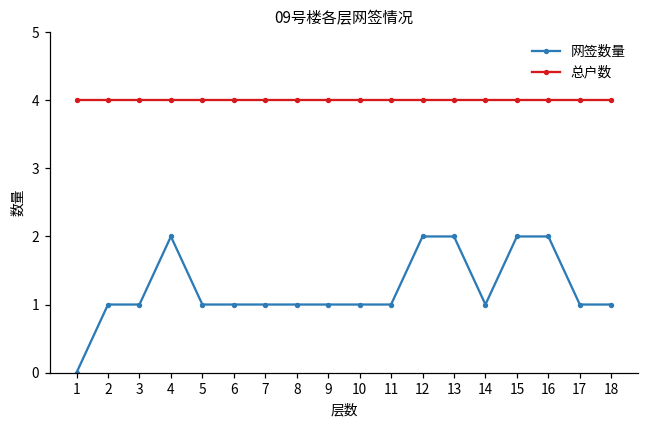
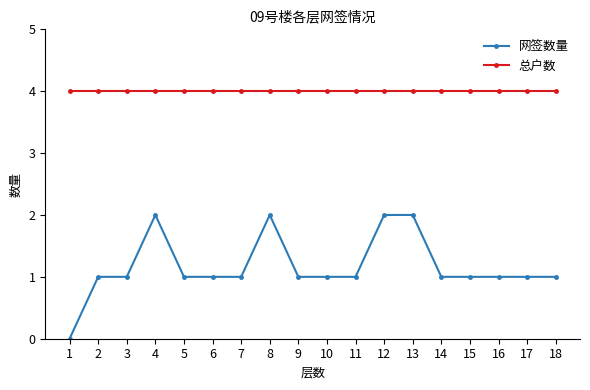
网签数量, 8: 1 -> 2
网签数量, 15: 2 -> 1
网签数量, 16: 2 -> 1
